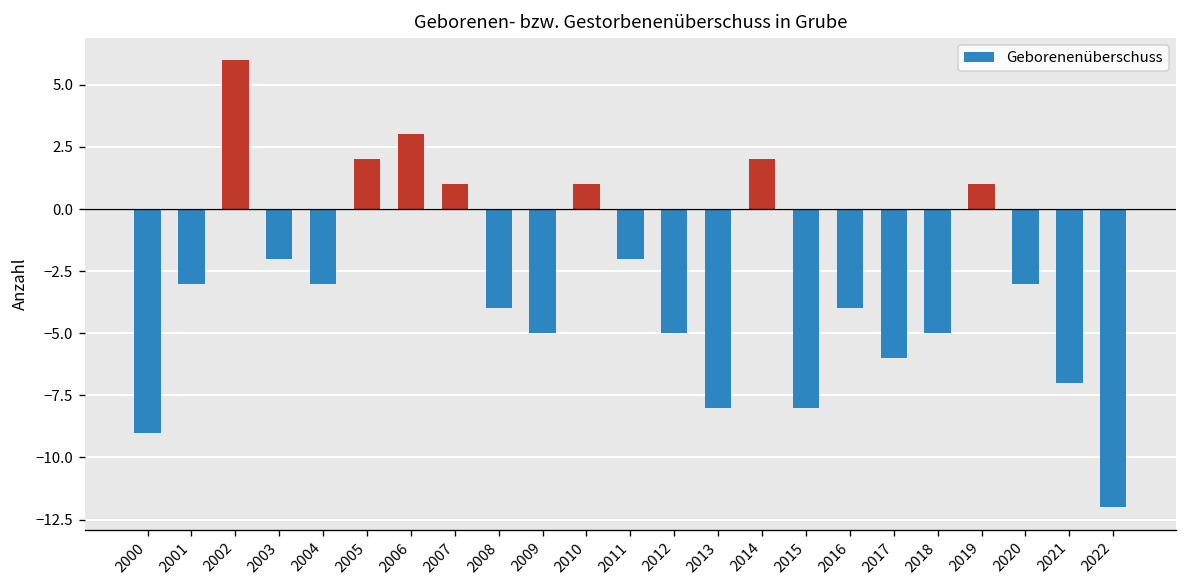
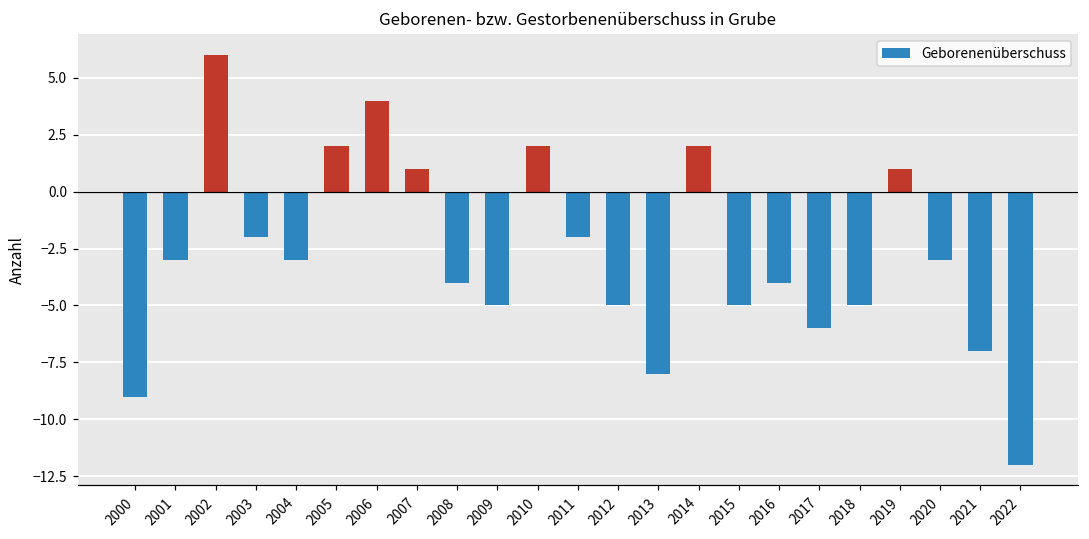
2006: 3 -> 4
2010: 1 -> 2
2015: -8 -> -5
